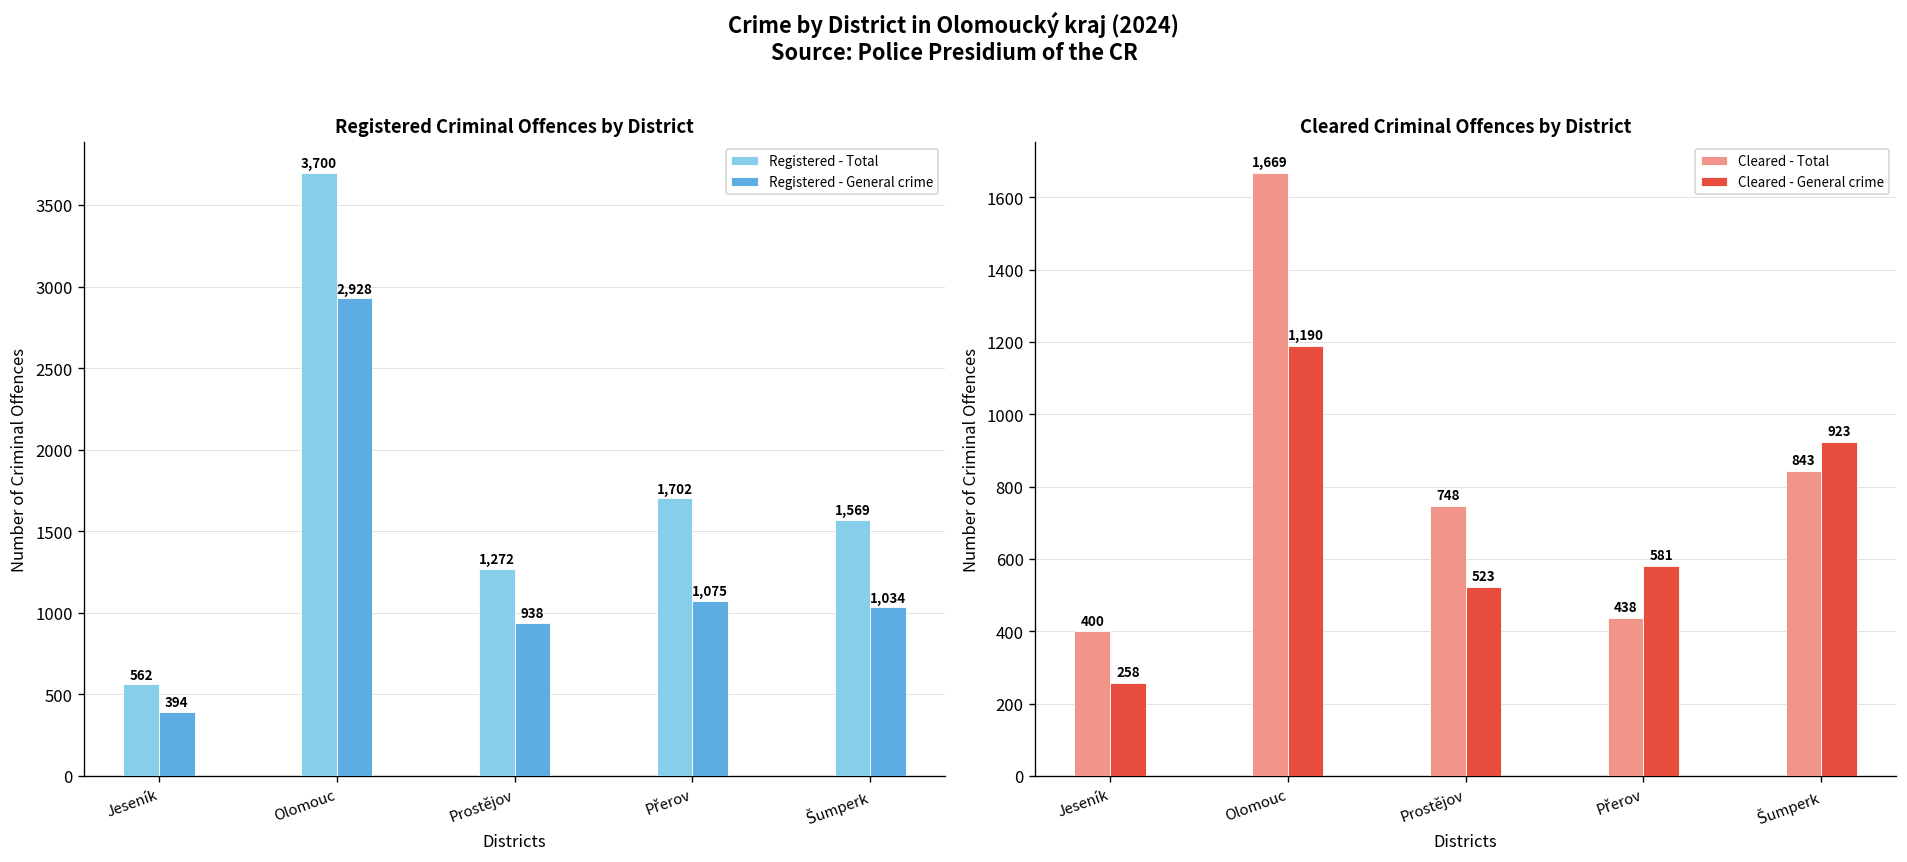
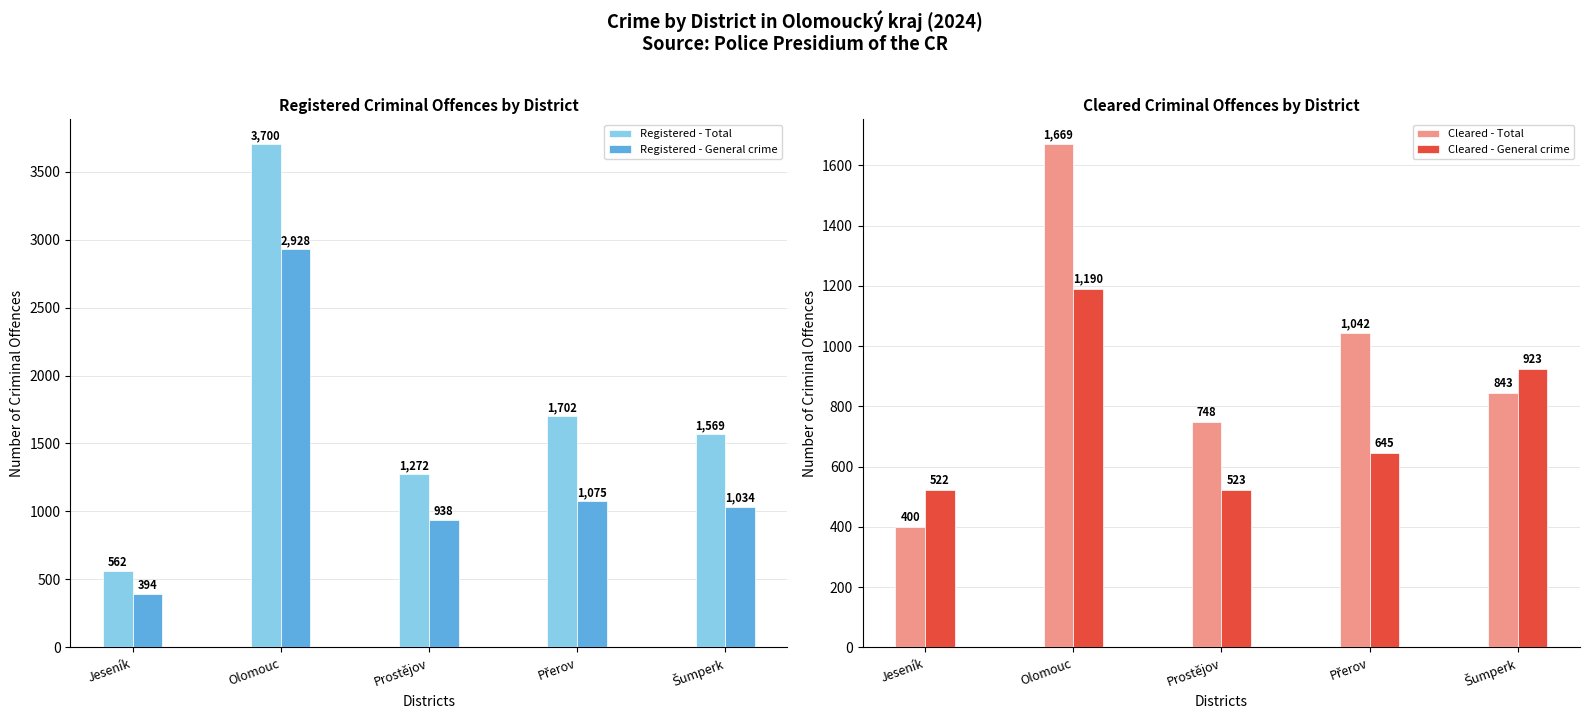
Cleared Criminal Offences by District, Cleared - General crime, Jeseník: 258 -> 522
Cleared Criminal Offences by District, Cleared - Total, Přerov: 438 -> 1,042
Cleared Criminal Offences by District, Cleared - General crime, Přerov: 581 -> 645
